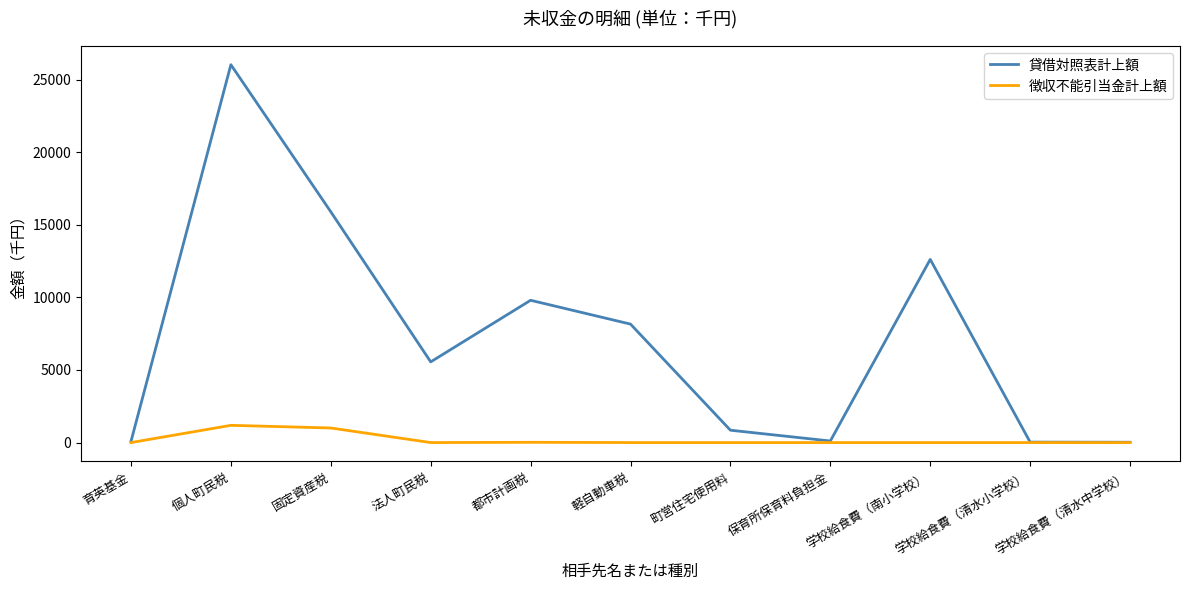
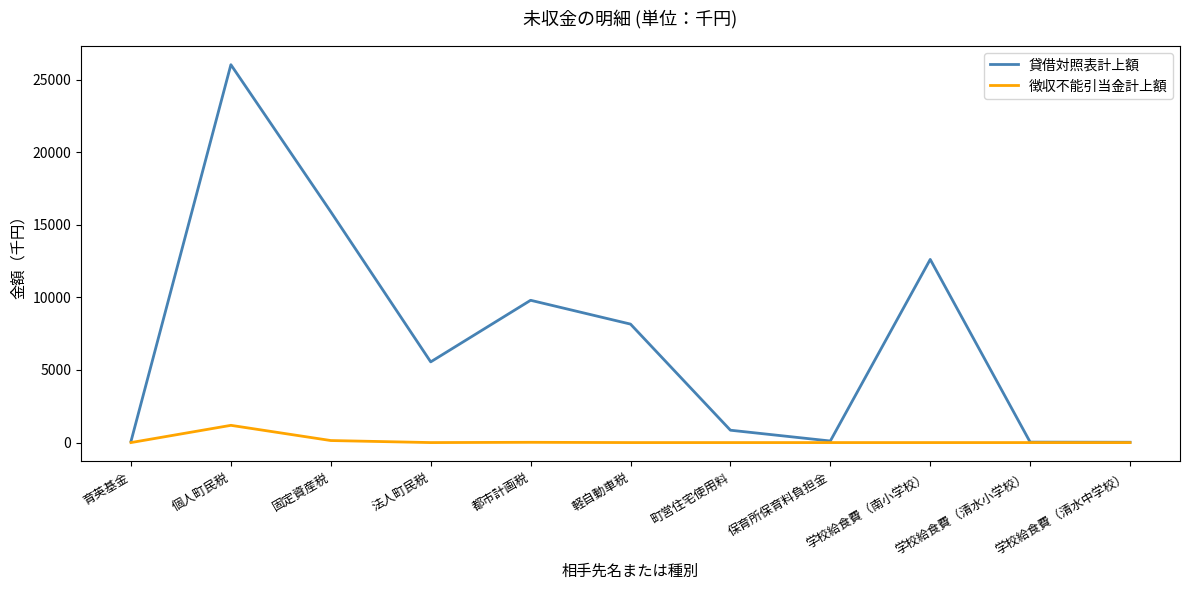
徴収不能引当金計上額, 固定資産税: 1000 -> 100
